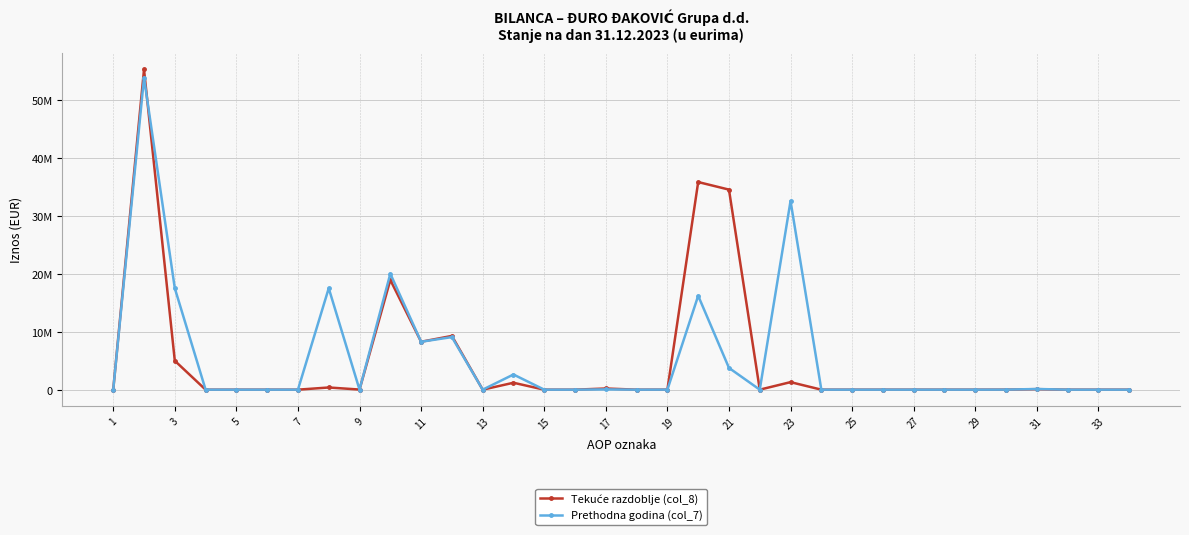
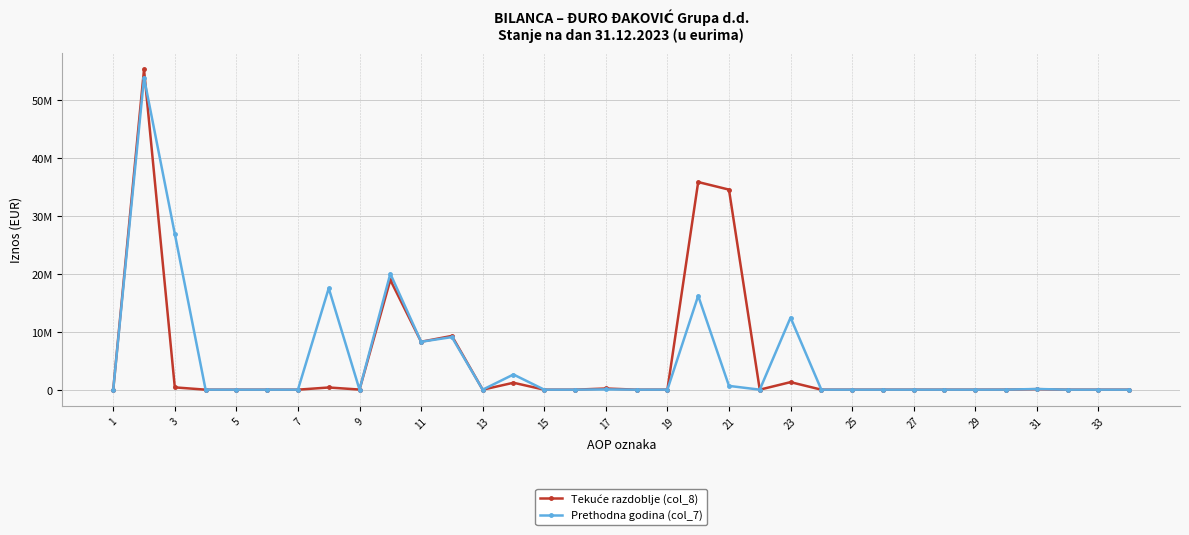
Tekuće razdoblje (col_8), 3: 5000000 -> 0
Prethodna godina (col_7), 3: 18000000 -> 27000000
Prethodna godina (col_7), 21: 4000000 -> 1000000
Prethodna godina (col_7), 23: 33000000 -> 12000000
